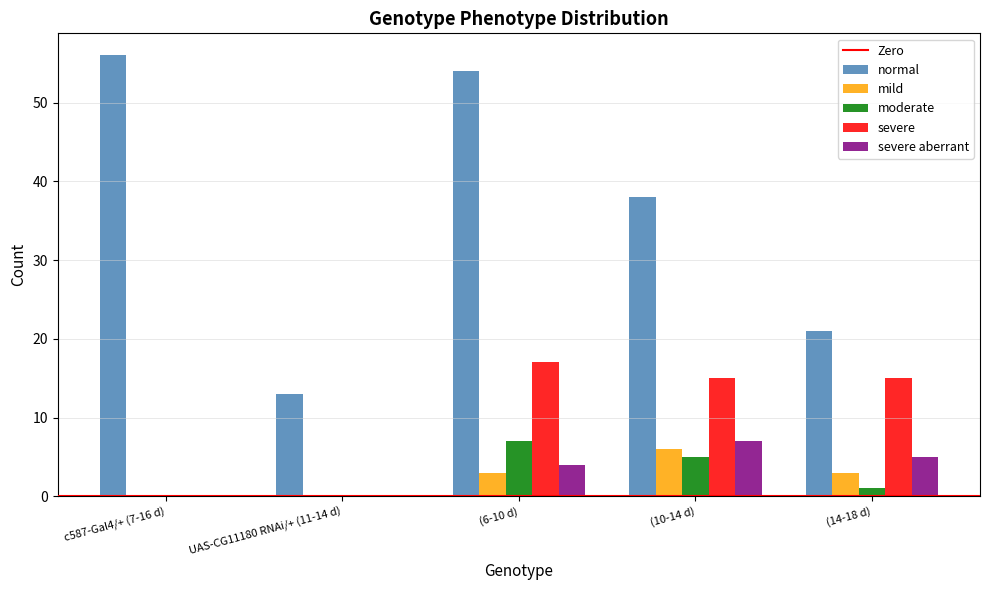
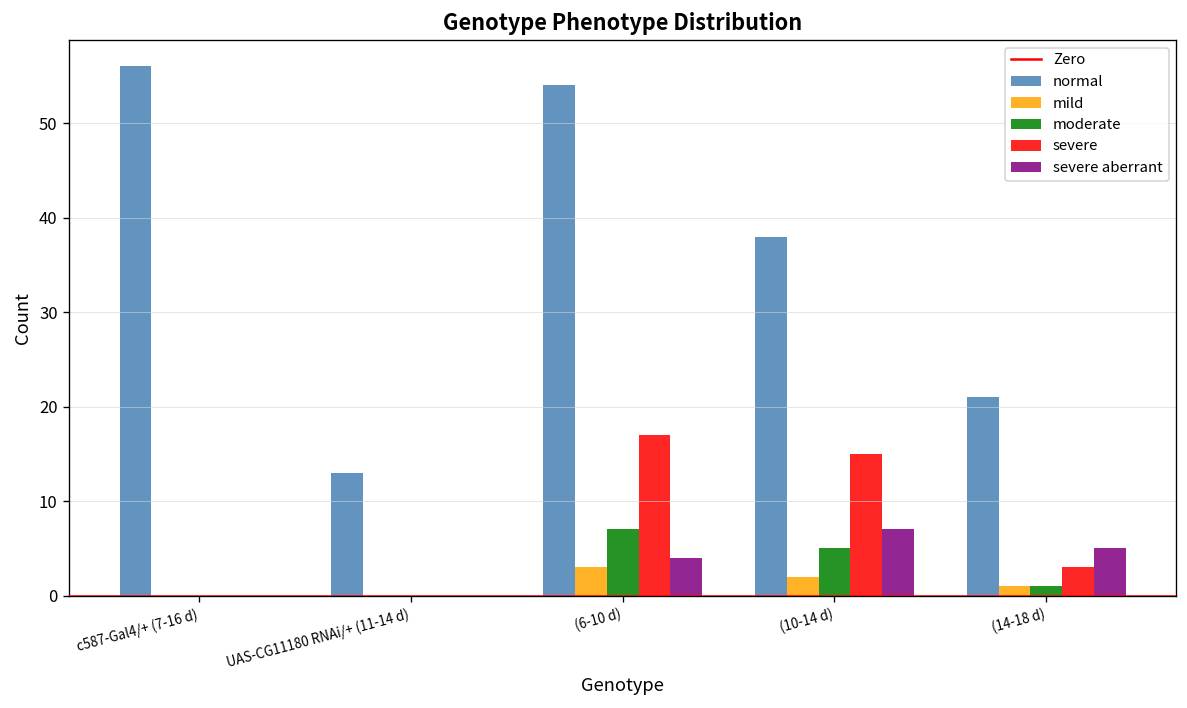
mild, (10-14 d): 6 -> 2
mild, (14-18 d): 3 -> 1
severe, (14-18 d): 15 -> 3
